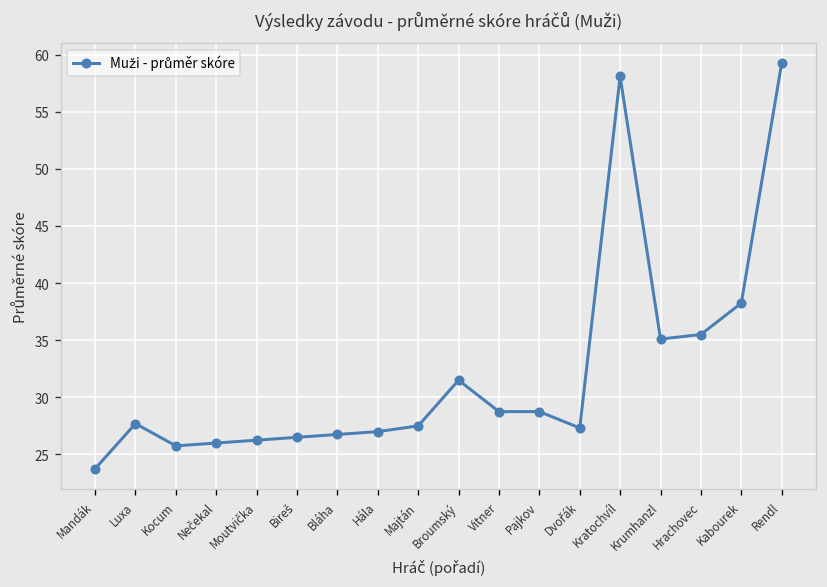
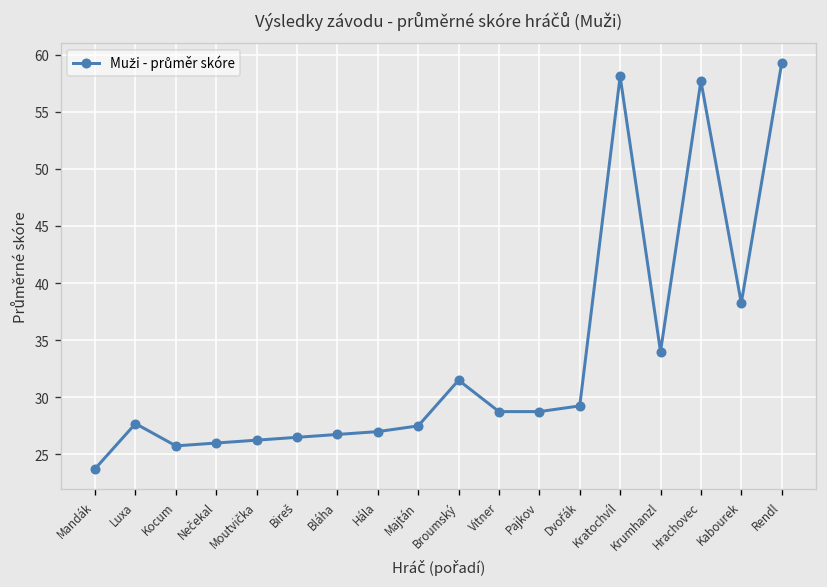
Dvořák: 27 -> 29
Krumhanzl: 35 -> 34
Hrachovec: 36 -> 58
